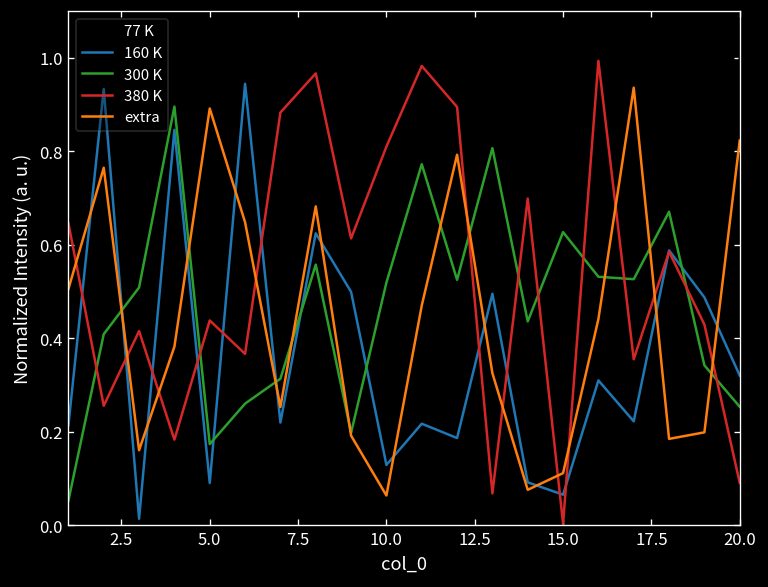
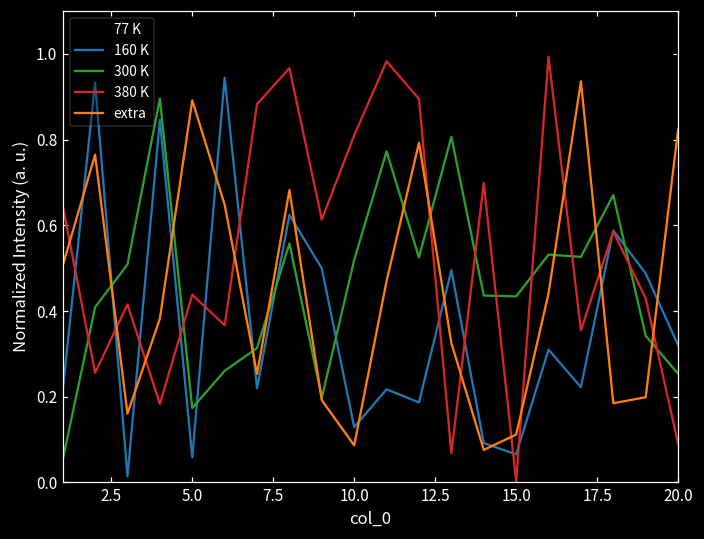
160 K, 5.0: 0.09 -> 0.06
extra, 10.0: 0.06 -> 0.09
300 K, 15.0: 0.63 -> 0.43
